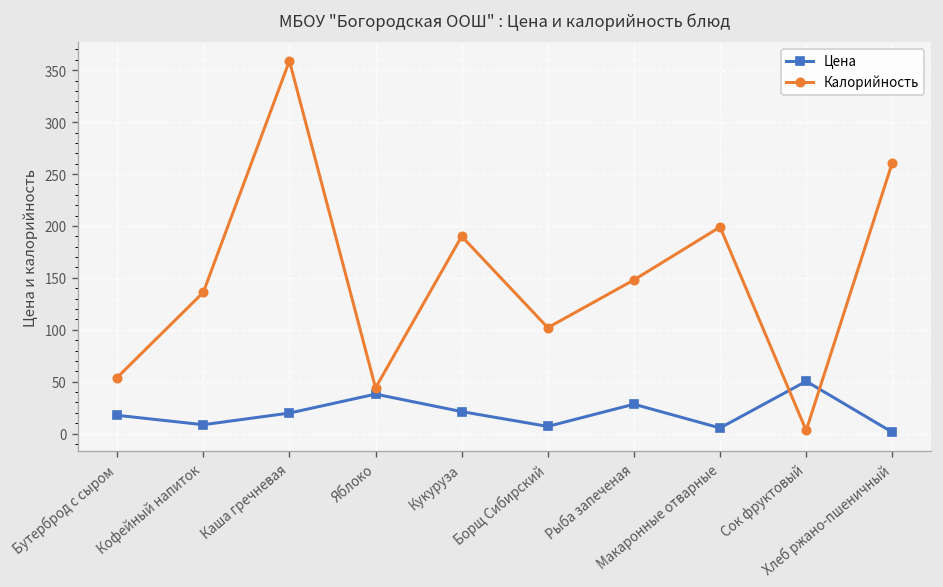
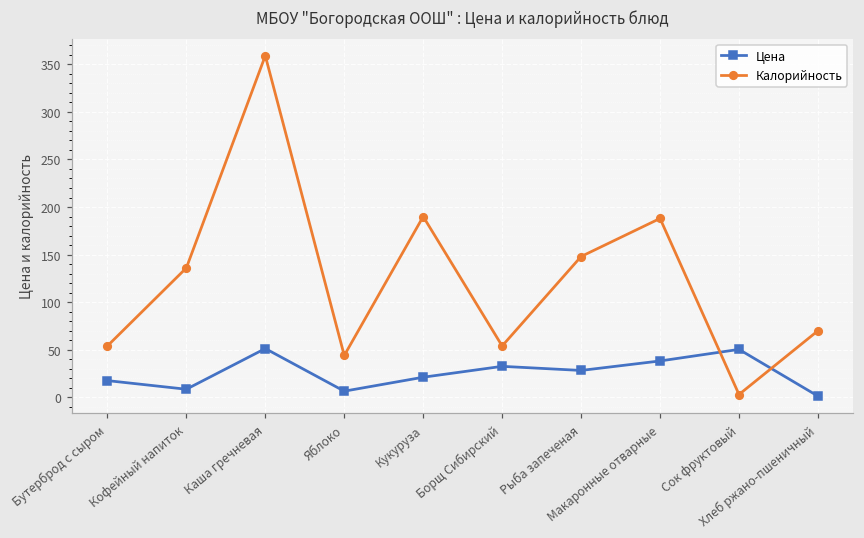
Цена, Каша гречневая: 20 -> 50
Цена, Яблоко: 40 -> 10
Цена, Борщ Сибирский: 10 -> 30
Калорийность, Борщ Сибирский: 100 -> 50
Цена, Макаронные отварные: 10 -> 40
Калорийность, Макаронные отварные: 200 -> 190
Калорийность, Хлеб ржано-пшеничный: 260 -> 70
